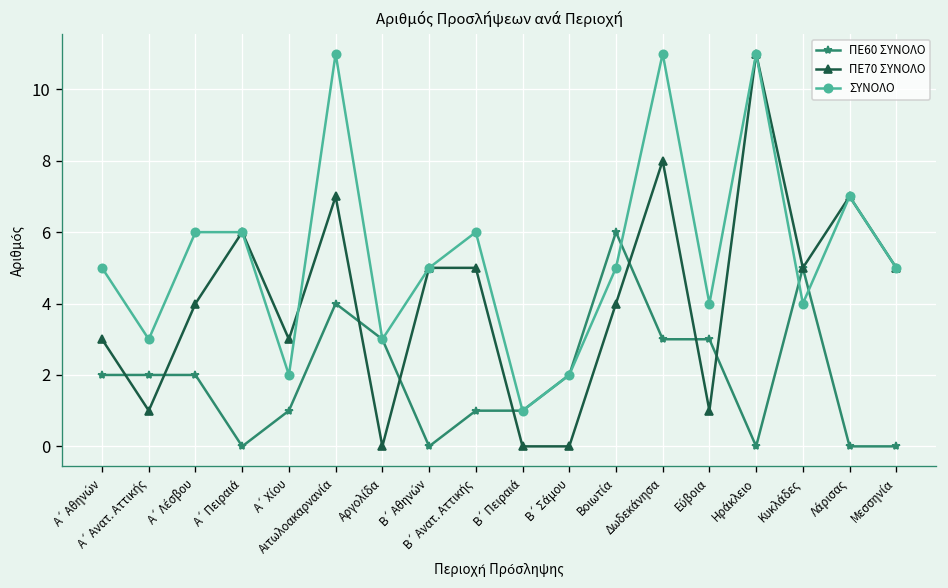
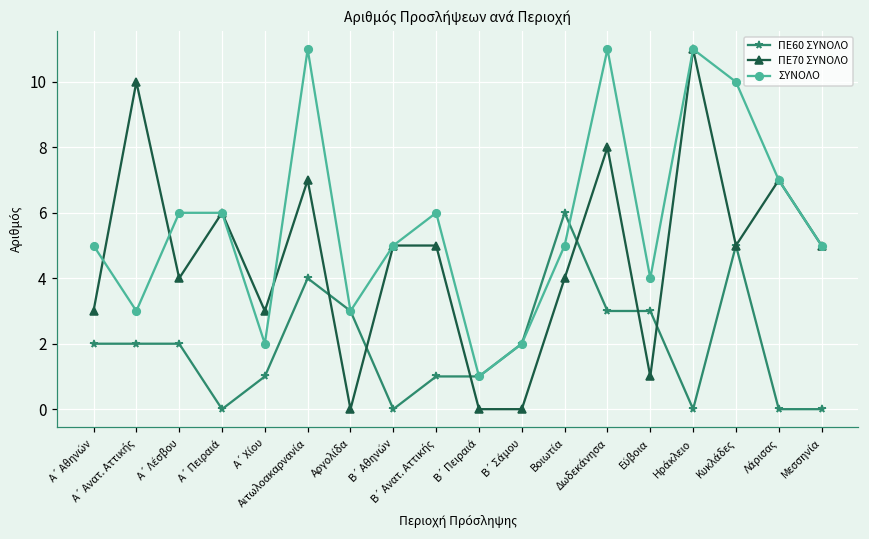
ΠΕ70 ΣΥΝΟΛΟ, Α΄ Ανατ. Αττικής: 1 -> 10
ΣΥΝΟΛΟ, Κυκλάδες: 4 -> 10
